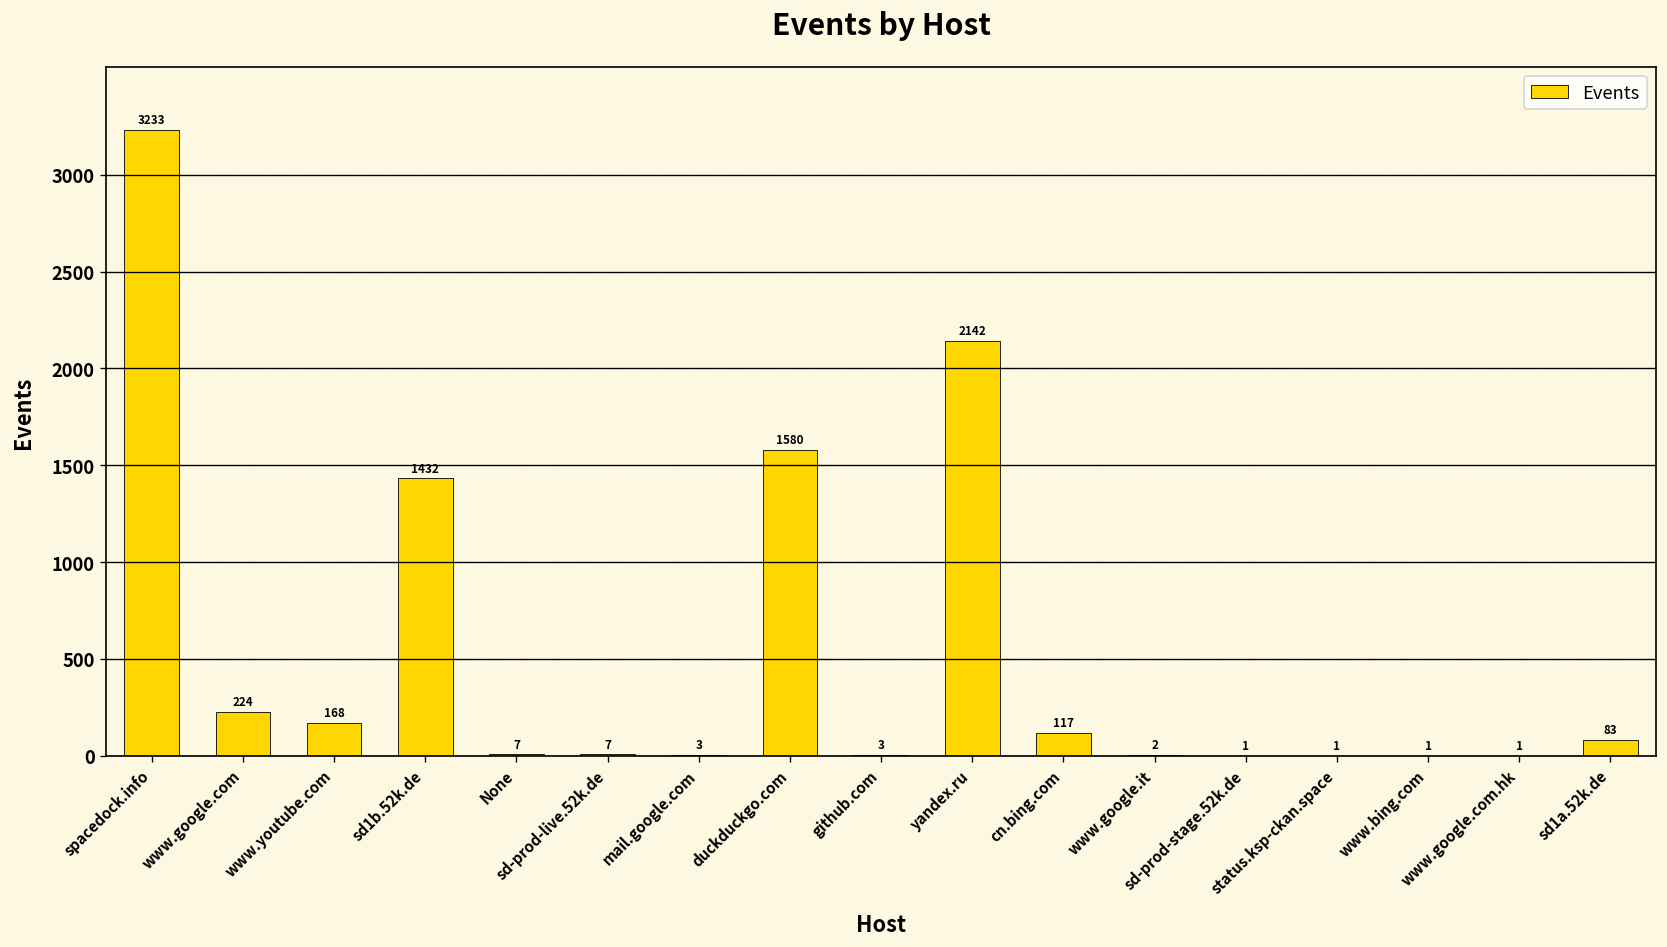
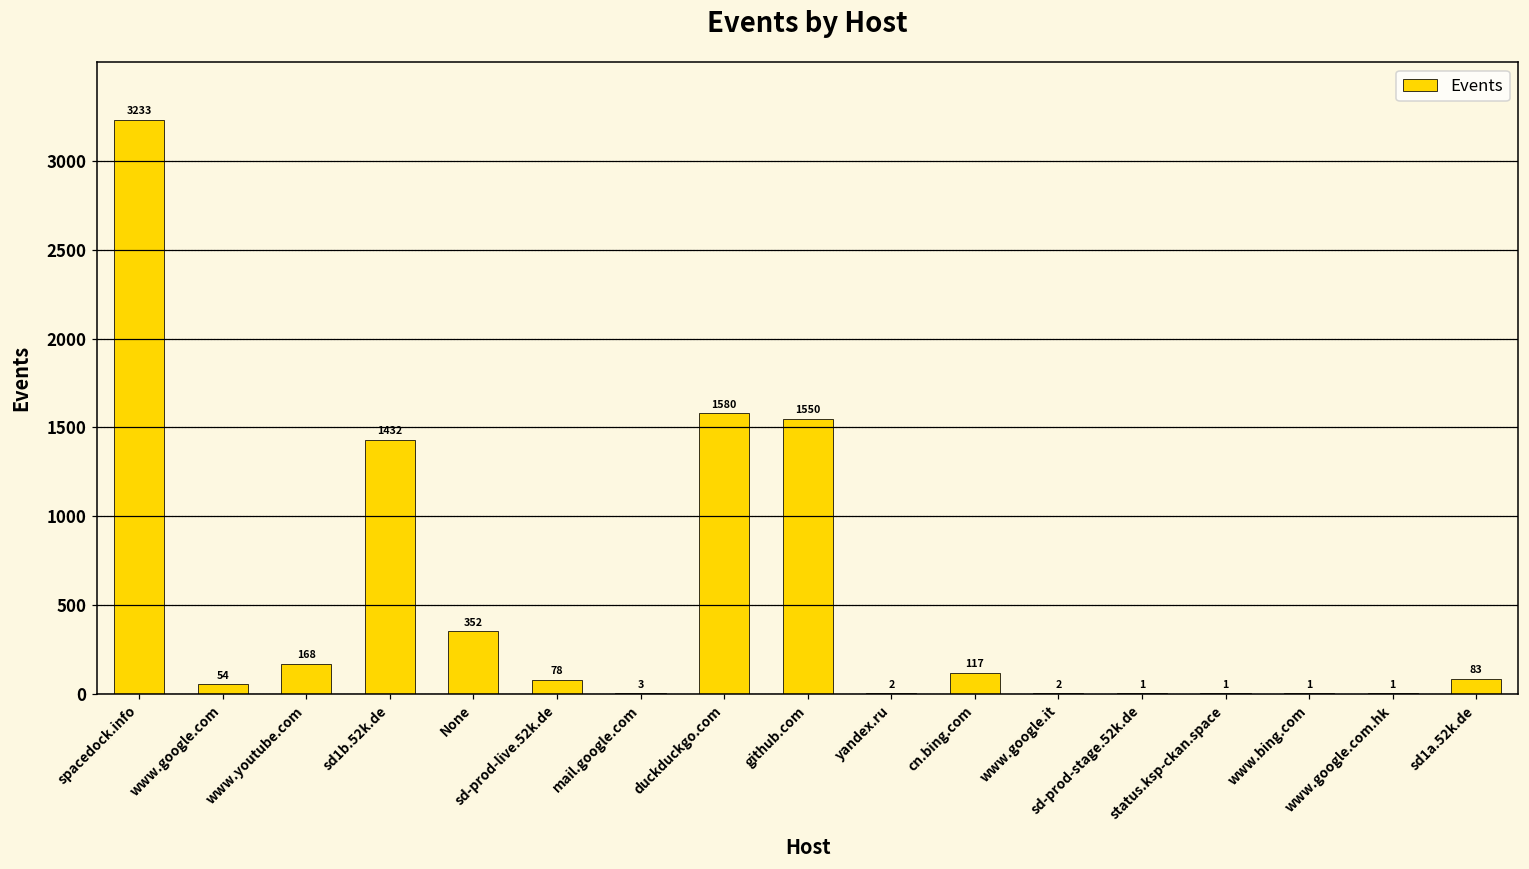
www.google.com: 224 -> 54
None: 7 -> 352
sd-prod-live.52k.de: 7 -> 78
github.com: 3 -> 1550
yandex.ru: 2142 -> 2
